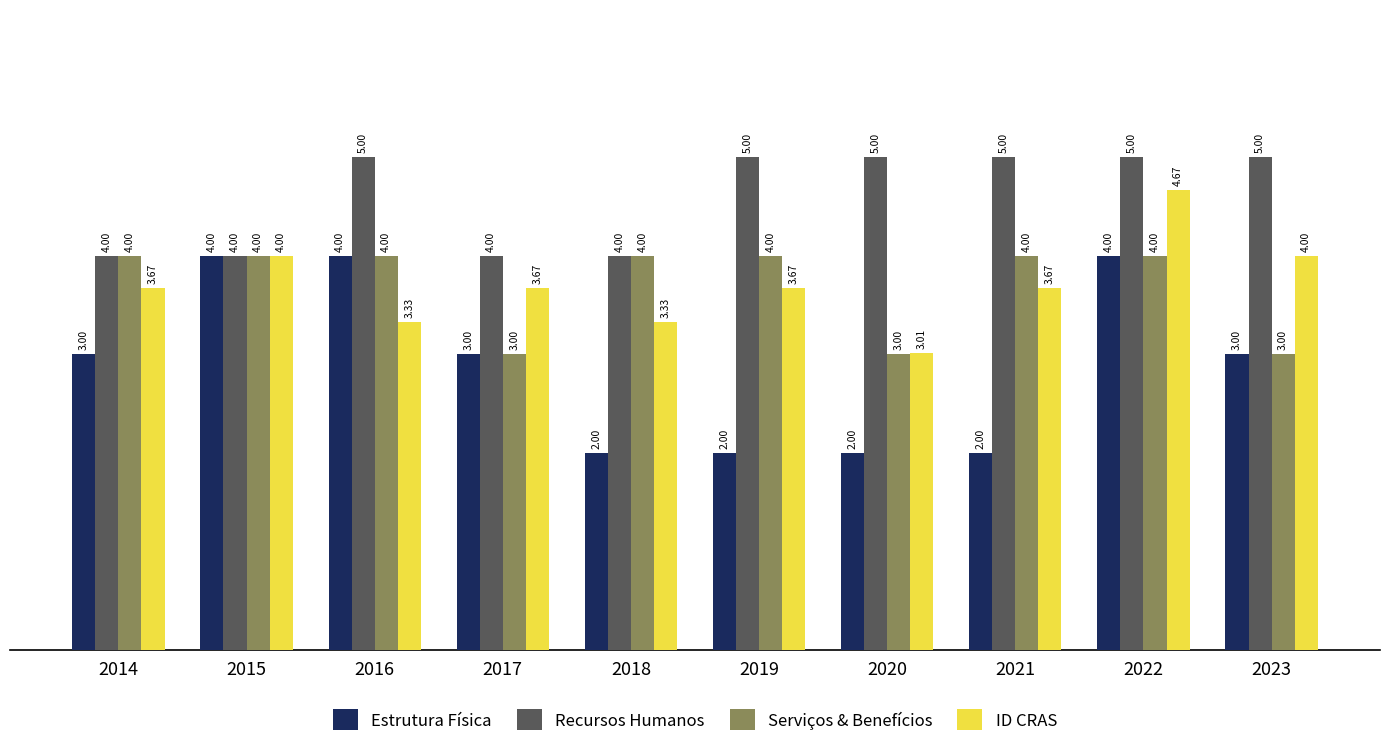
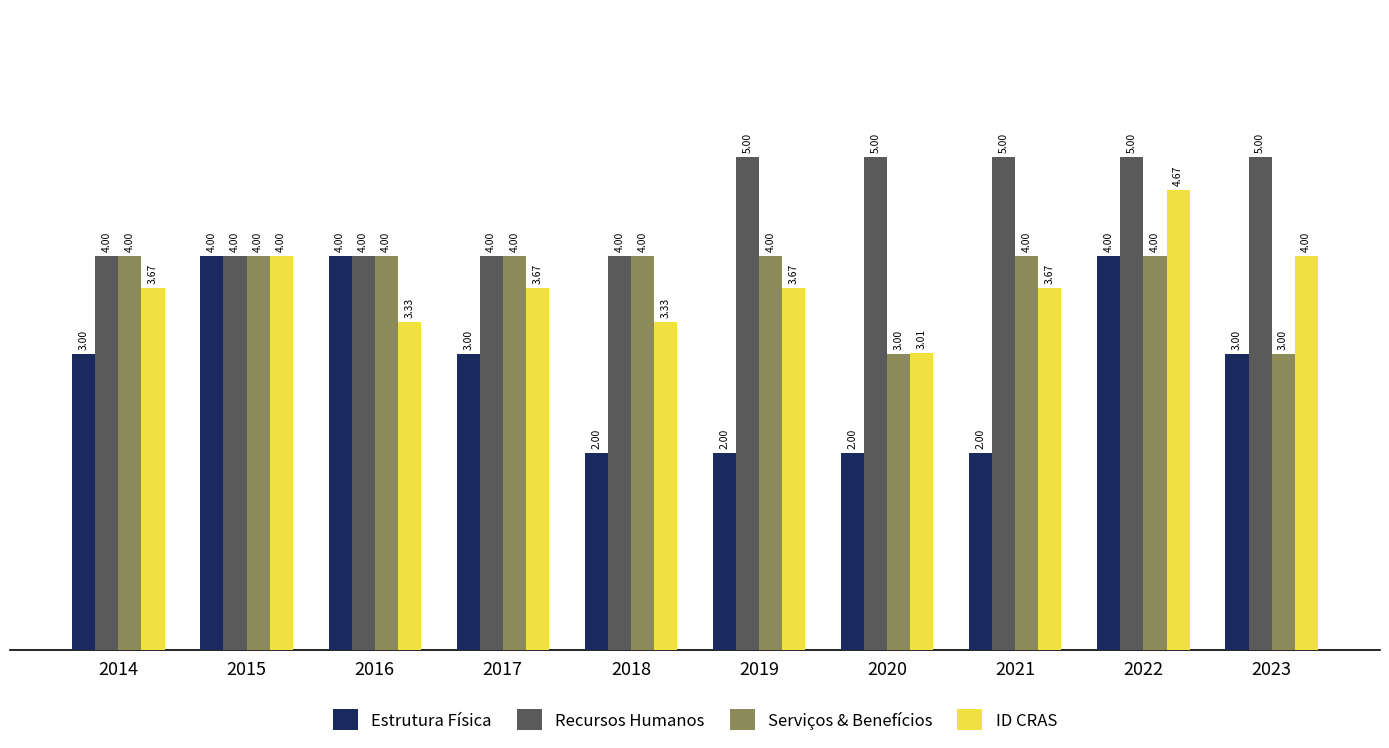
Recursos Humanos, 2016: 5.00 -> 4.00
Serviços & Benefícios, 2017: 3.00 -> 4.00
